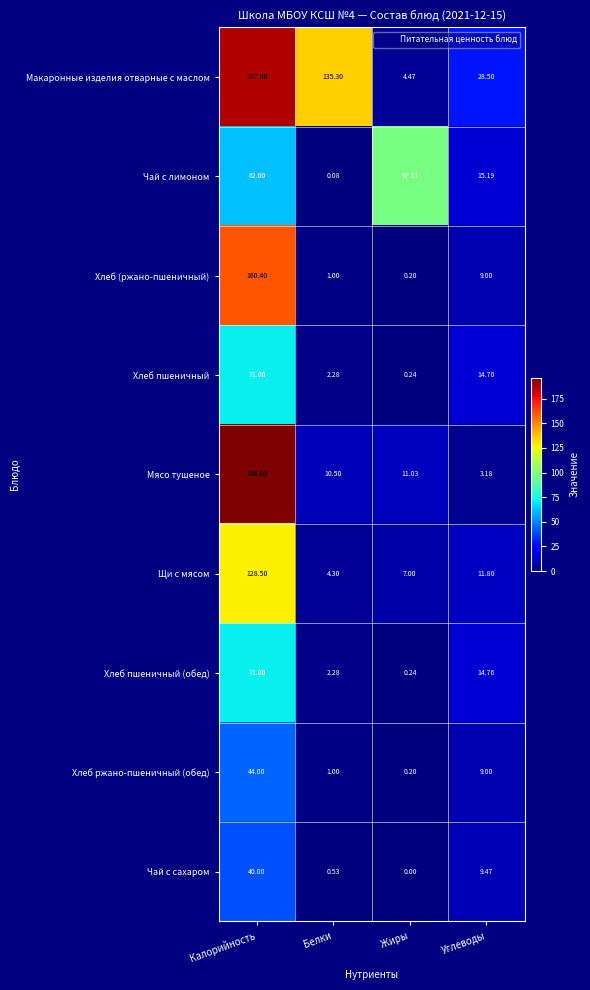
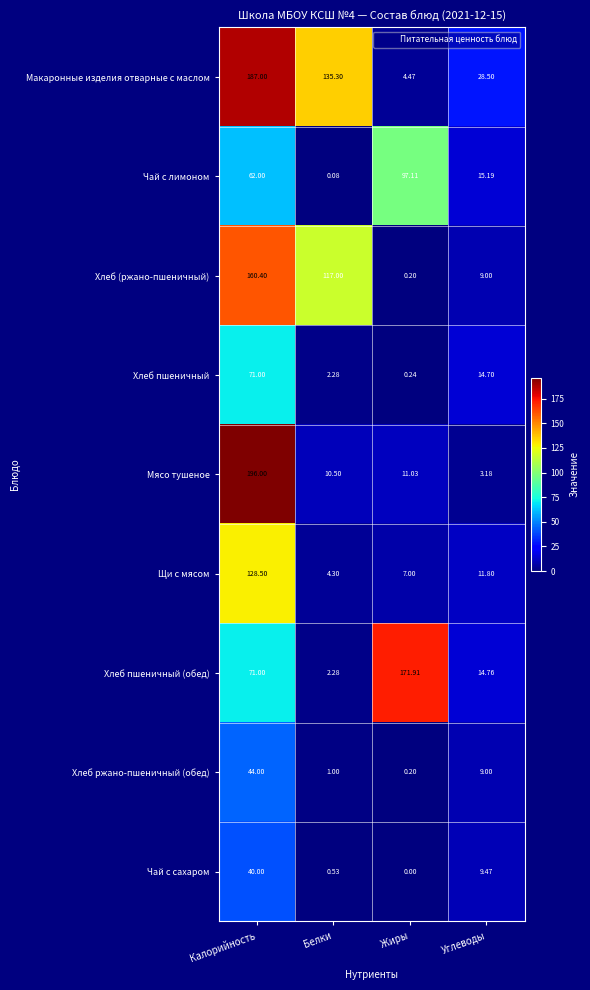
Хлеб (ржано-пшеничный), Белки: 1.00 -> 117.00
Хлеб пшеничный (обед), Жиры: 0.24 -> 171.91
